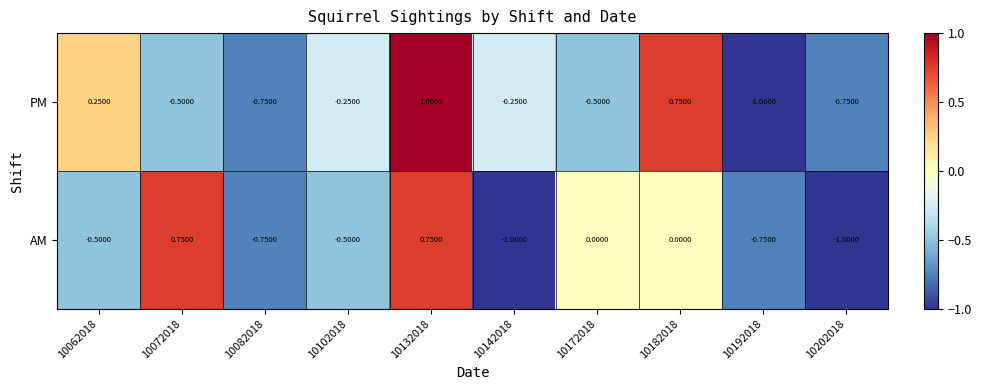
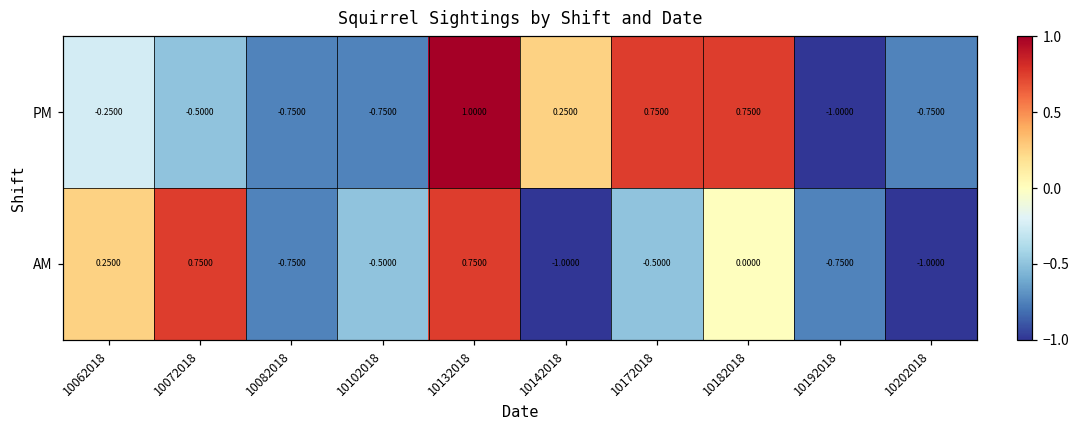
PM, 10062018: 0.2500 -> -0.2500
PM, 10102018: -0.2500 -> -0.7500
PM, 10142018: -0.2500 -> 0.2500
PM, 10172018: -0.5000 -> 0.7500
AM, 10062018: -0.5000 -> 0.2500
AM, 10172018: 0.0000 -> -0.5000
